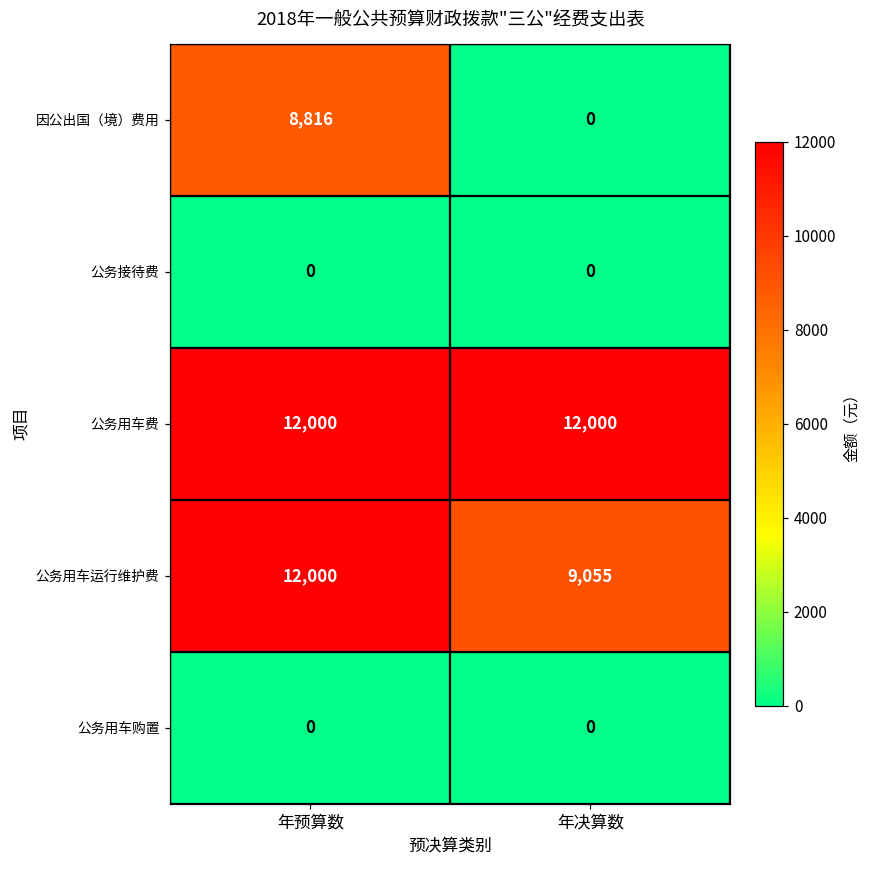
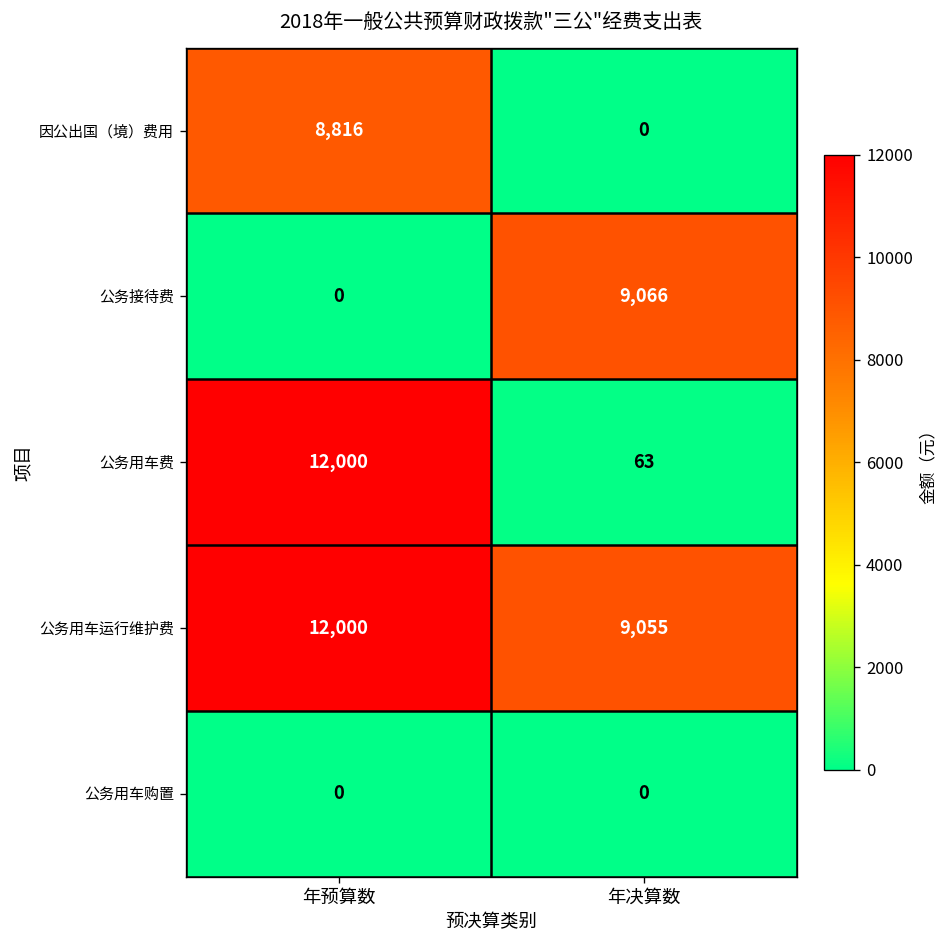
公务接待费, 年决算数: 0 -> 9,066
公务用车费, 年决算数: 12,000 -> 63
